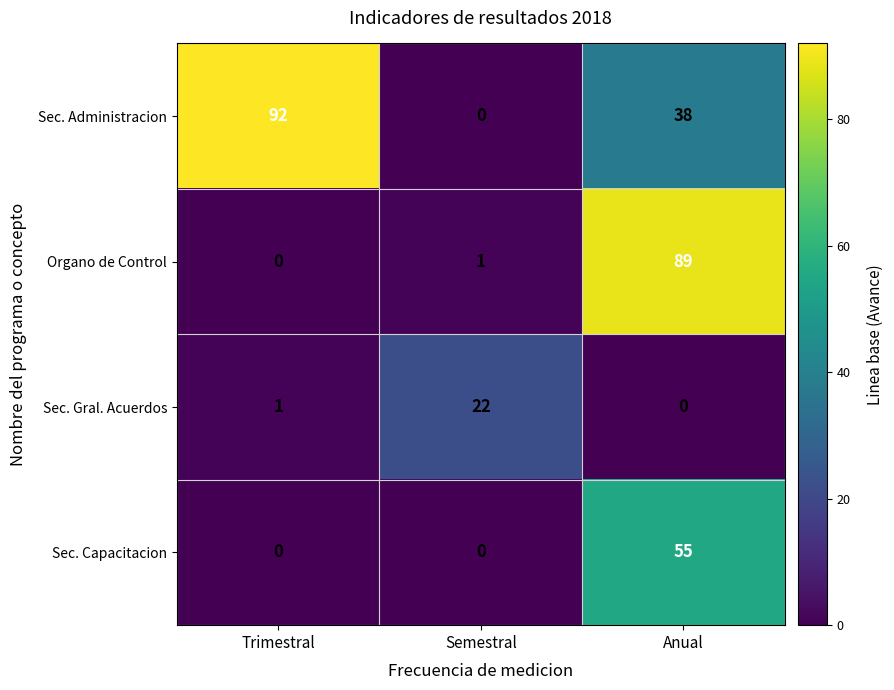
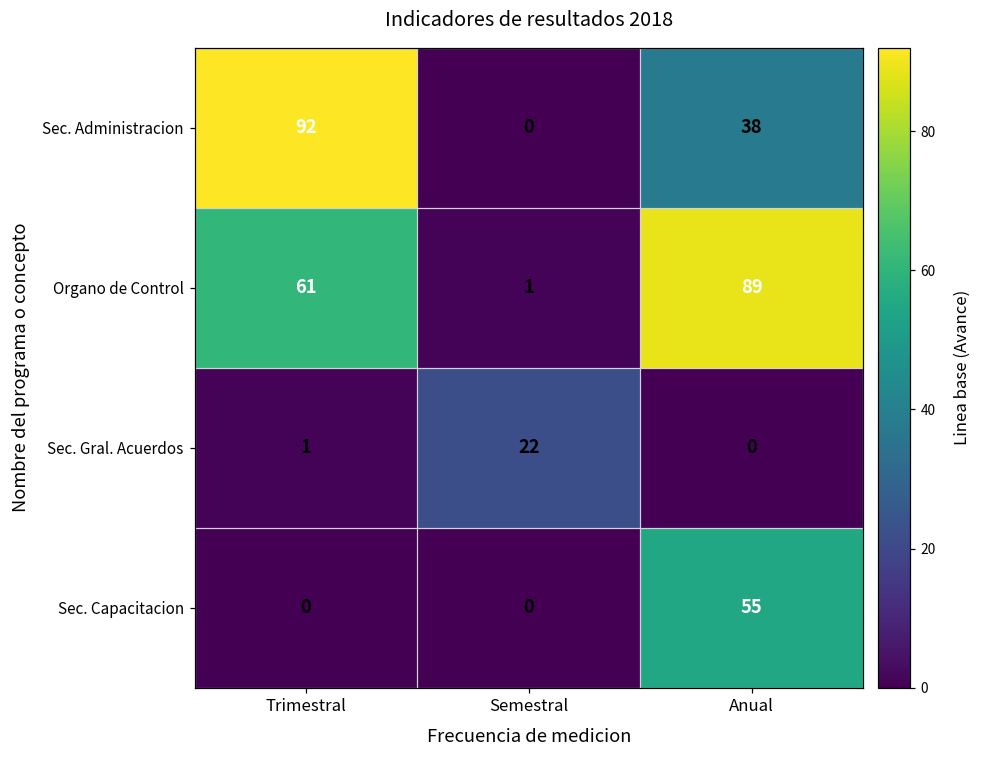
Organo de Control, Trimestral: 0 -> 61
